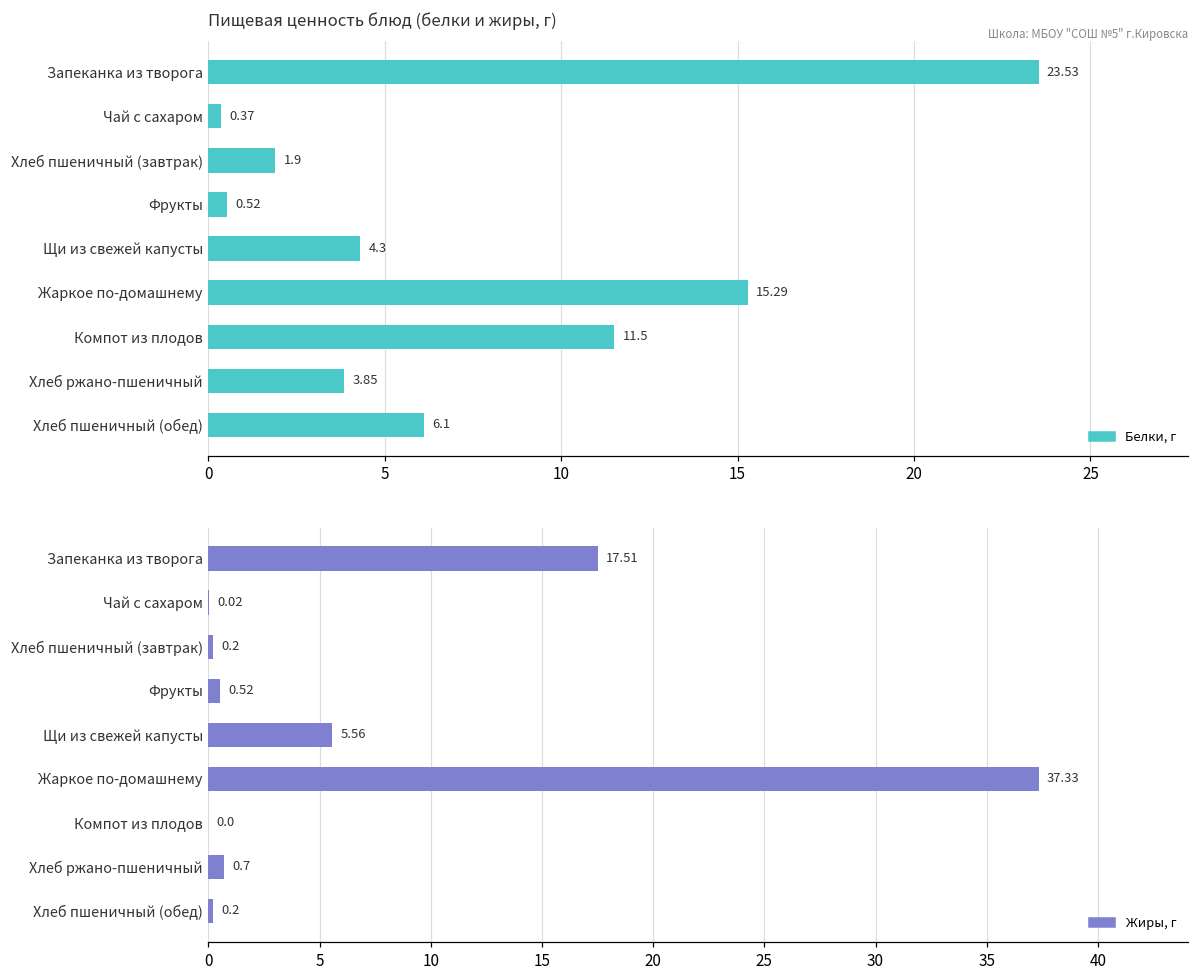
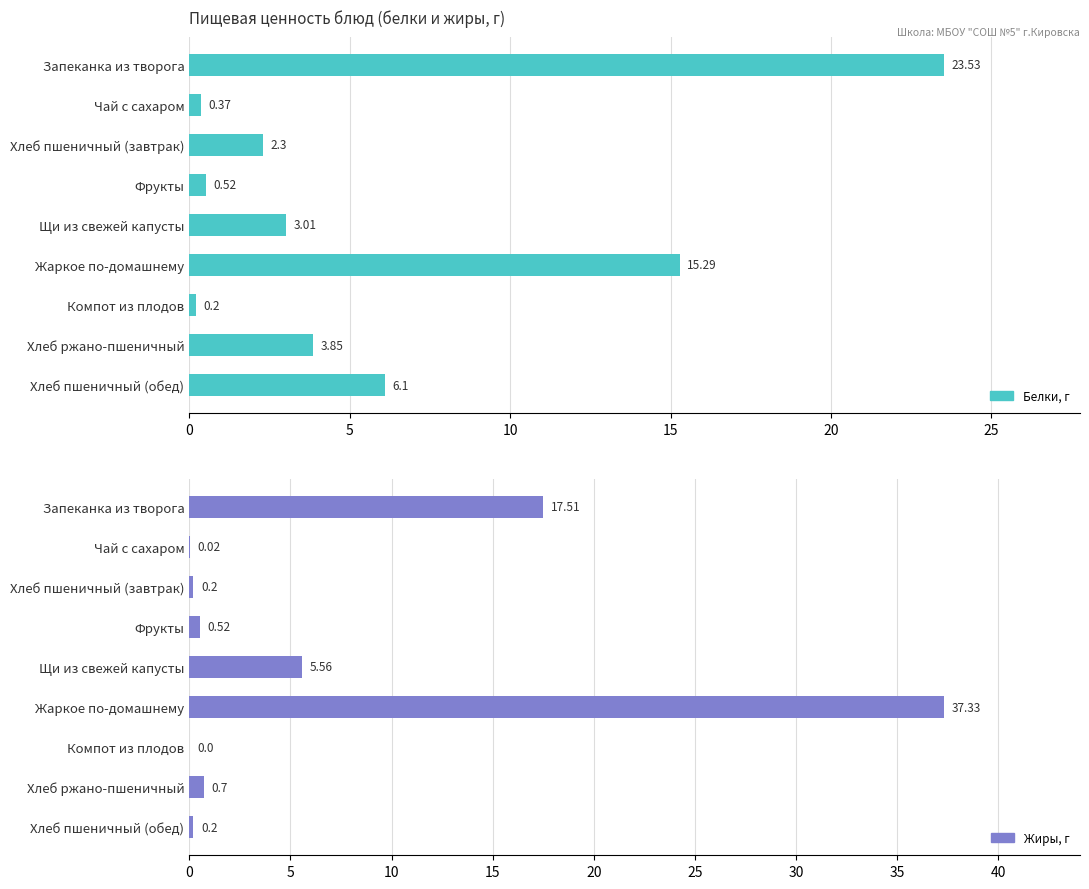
Пищевая ценность блюд (белки и жиры, г), Хлеб пшеничный (завтрак): 1.9 -> 2.3
Пищевая ценность блюд (белки и жиры, г), Щи из свежей капусты: 4.3 -> 3.01
Пищевая ценность блюд (белки и жиры, г), Компот из плодов: 11.5 -> 0.2
